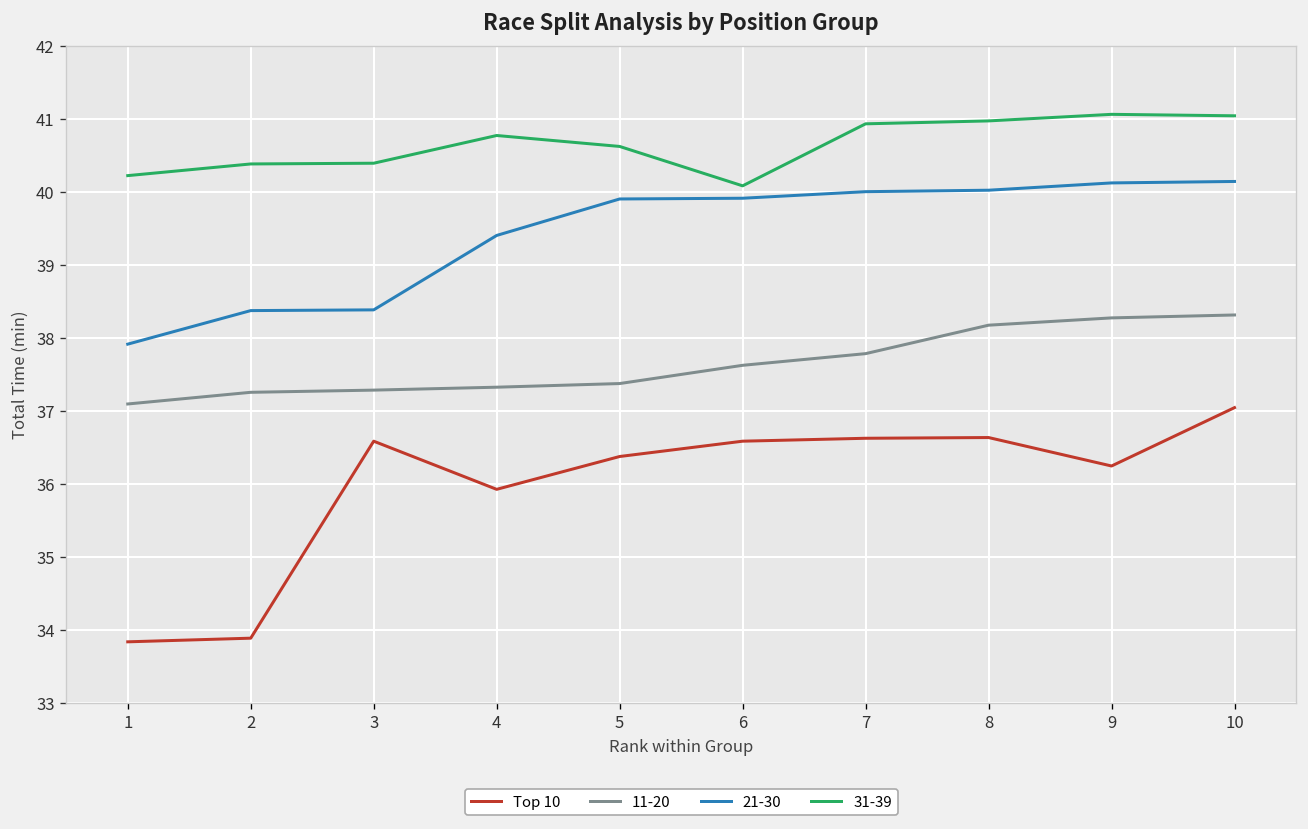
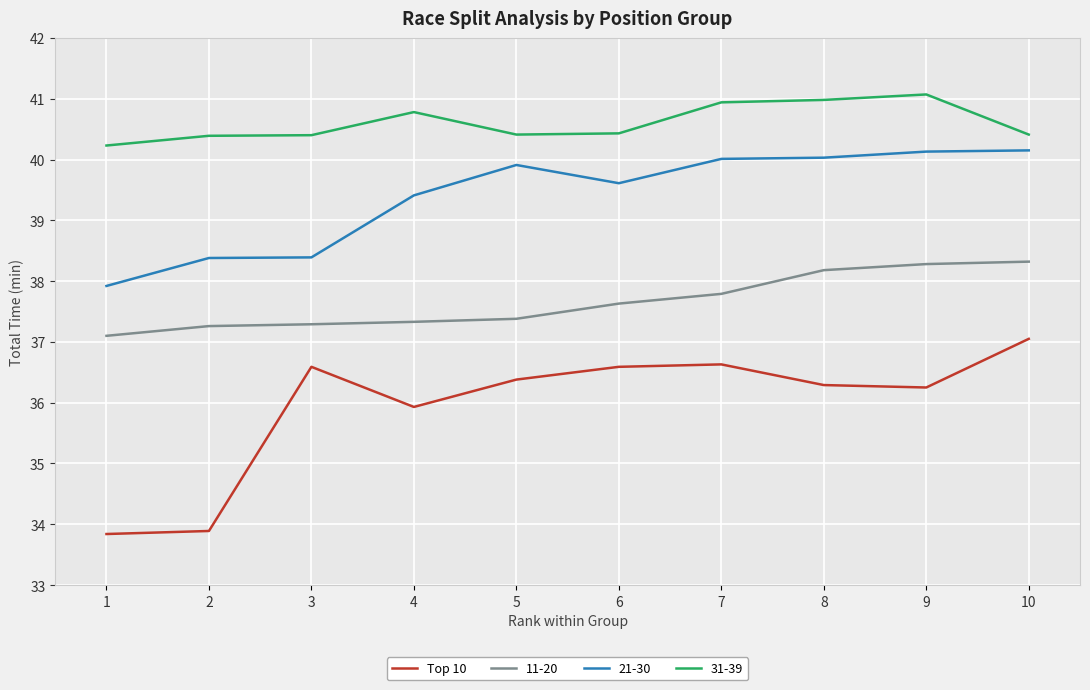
31-39, 5: 40.6 -> 40.4
21-30, 6: 39.9 -> 39.6
31-39, 6: 40.1 -> 40.4
Top 10, 8: 36.6 -> 36.3
31-39, 10: 41.1 -> 40.4
